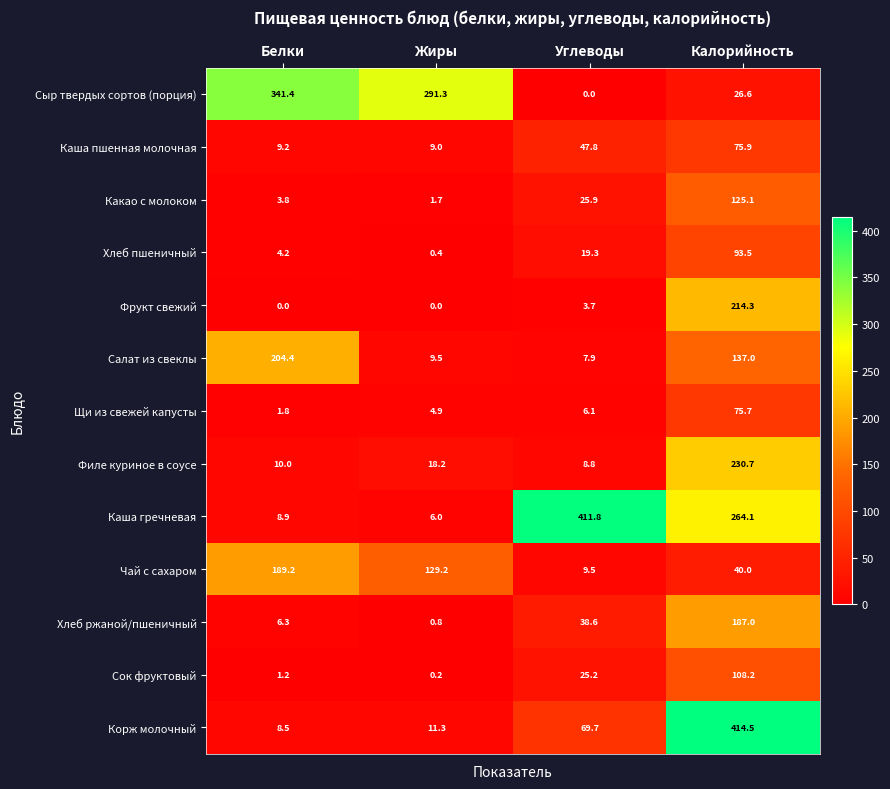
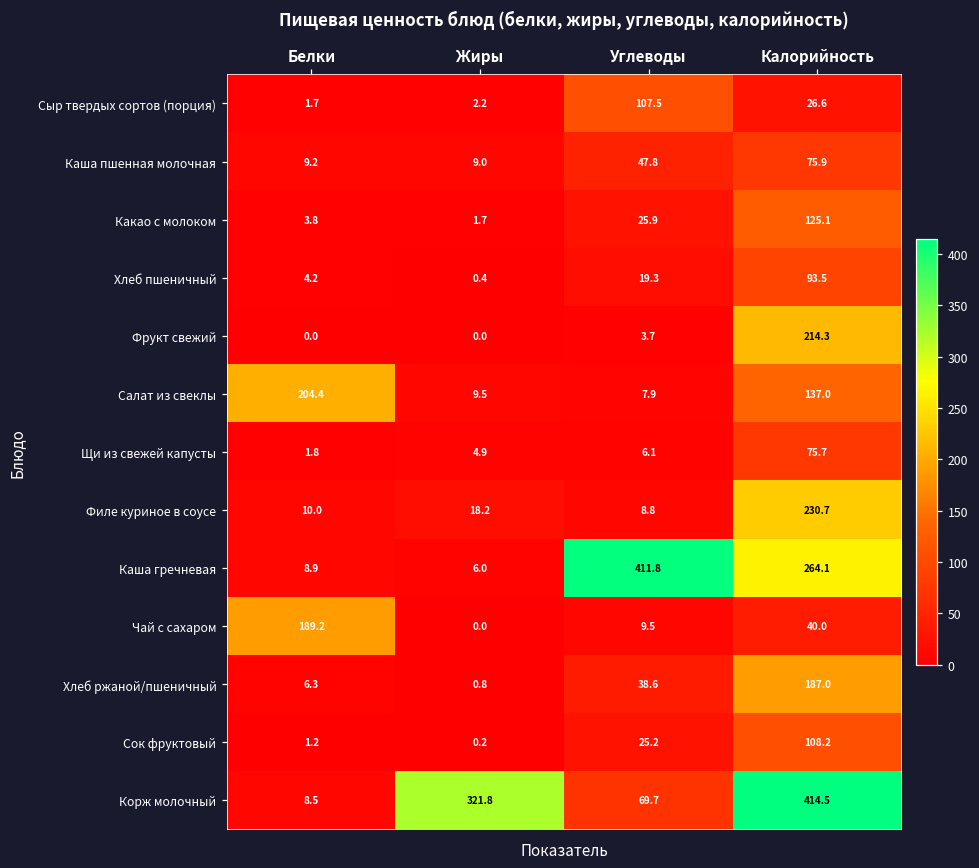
Сыр твердых сортов (порция), Белки: 341.4 -> 1.7
Сыр твердых сортов (порция), Жиры: 291.3 -> 2.2
Сыр твердых сортов (порция), Углеводы: 0.0 -> 107.5
Чай с сахаром, Жиры: 129.2 -> 0.0
Корж молочный, Жиры: 11.3 -> 321.8
